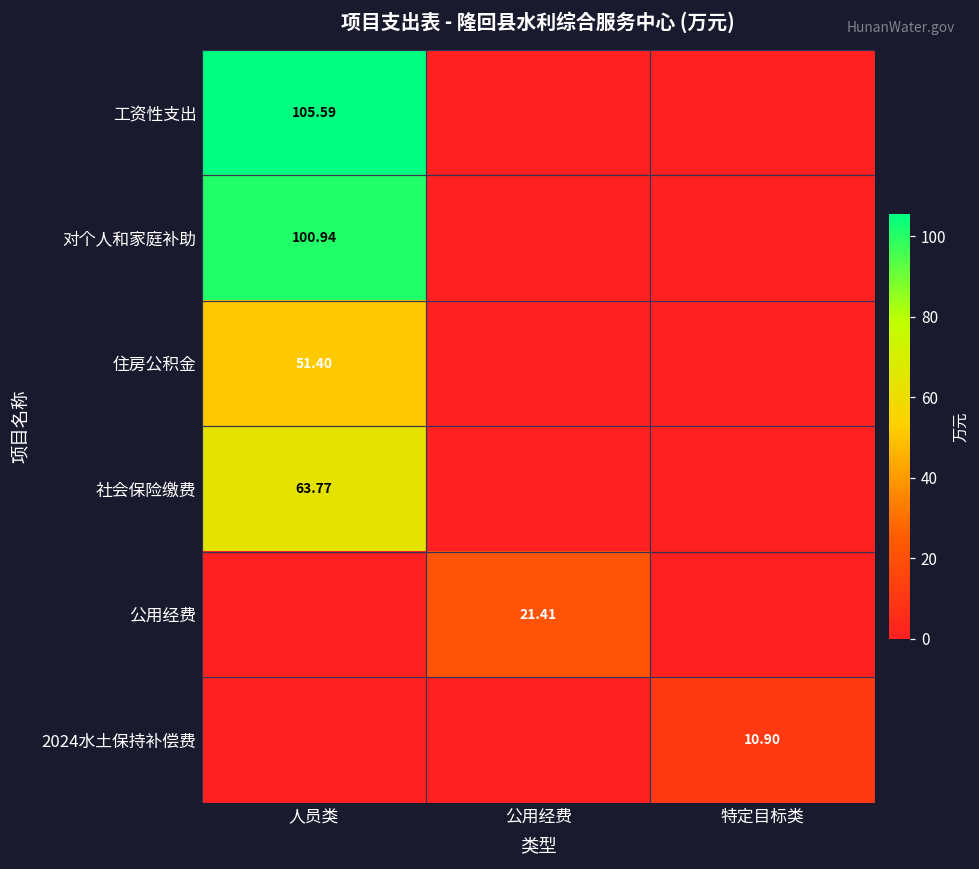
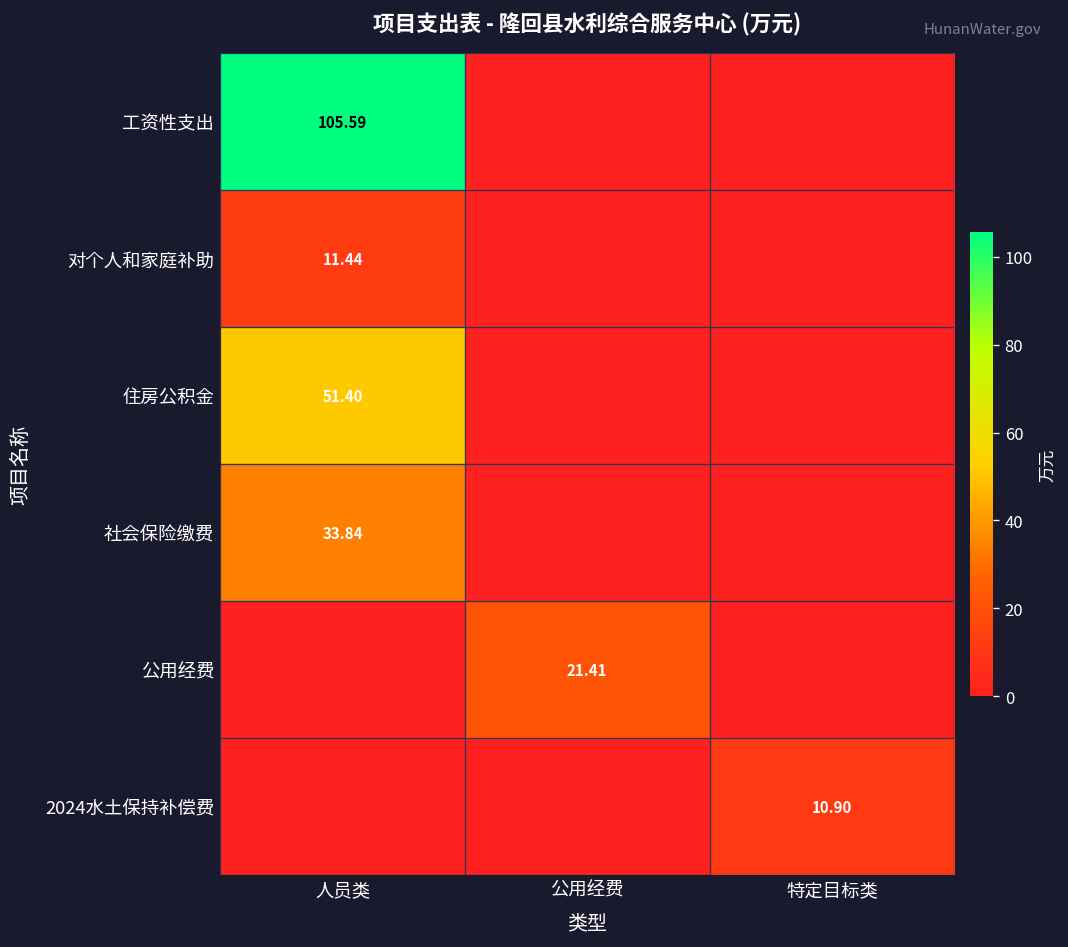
对个人和家庭补助, 人员类: 100.94 -> 11.44
社会保险缴费, 人员类: 63.77 -> 33.84
